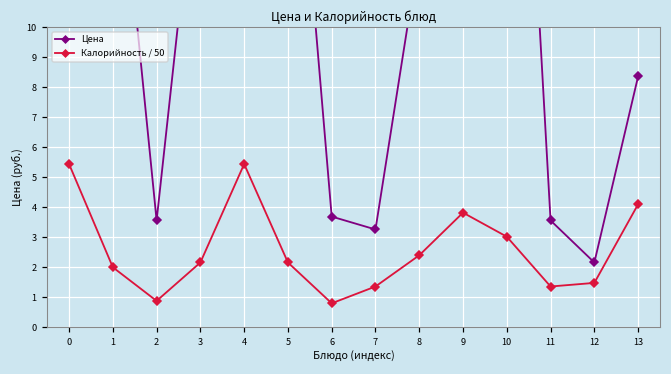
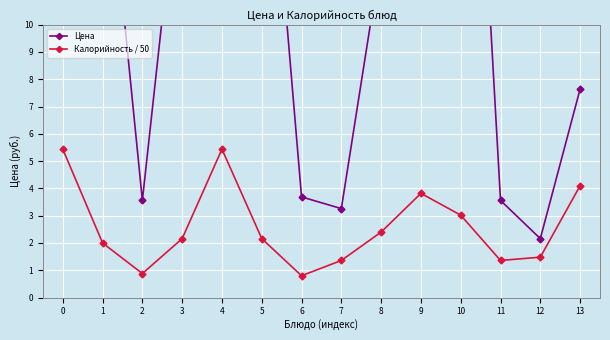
Цена, 13: 8.4 -> 7.6
